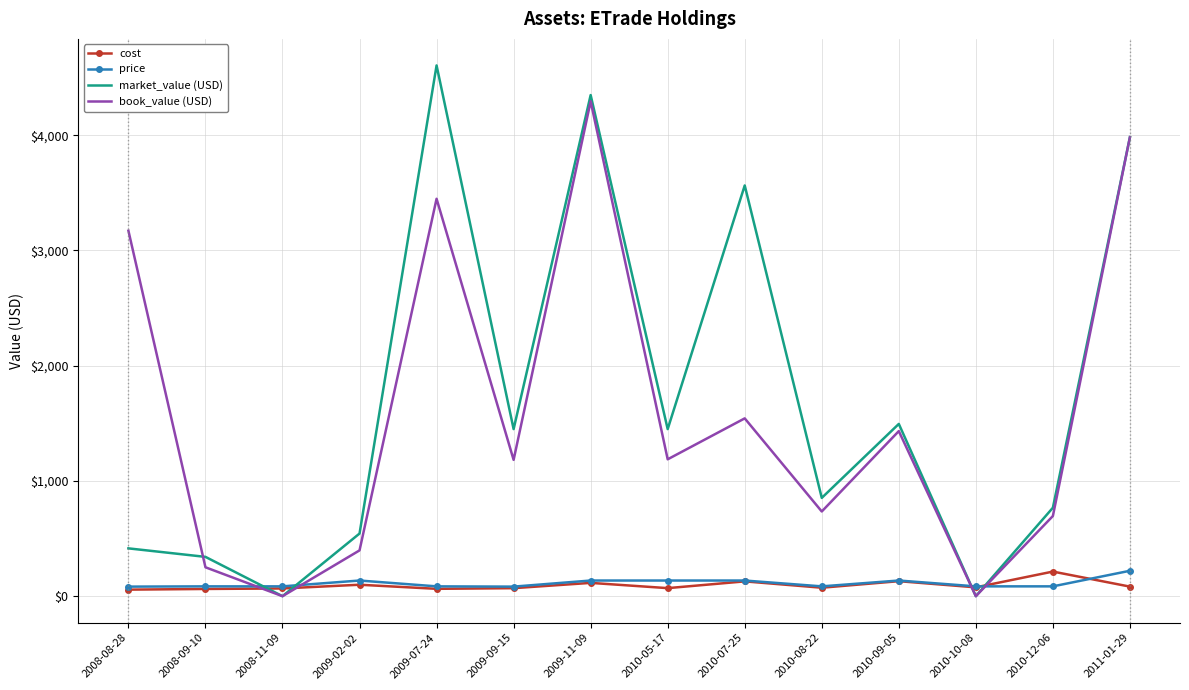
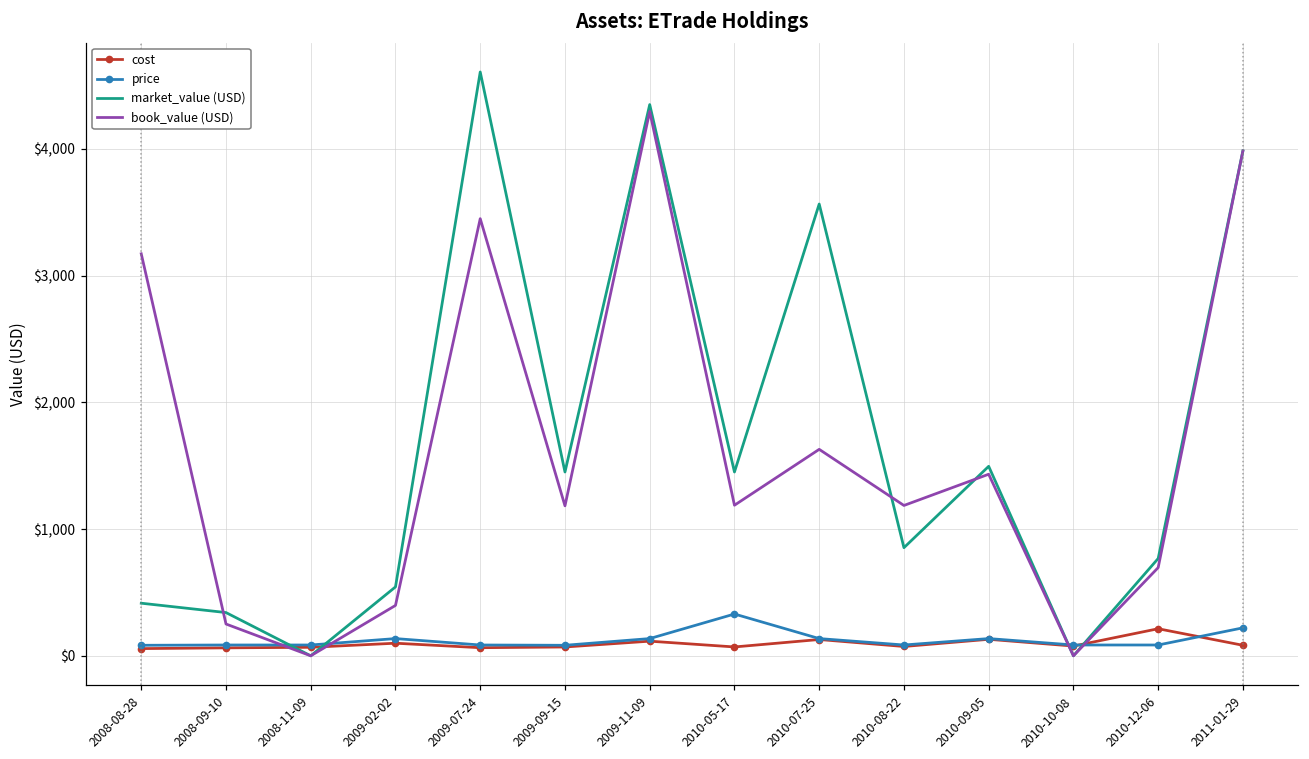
price, 2010-05-17: $140 -> $330
book_value (USD), 2010-07-25: $1,540 -> $1,630
book_value (USD), 2010-08-22: $740 -> $1,190
